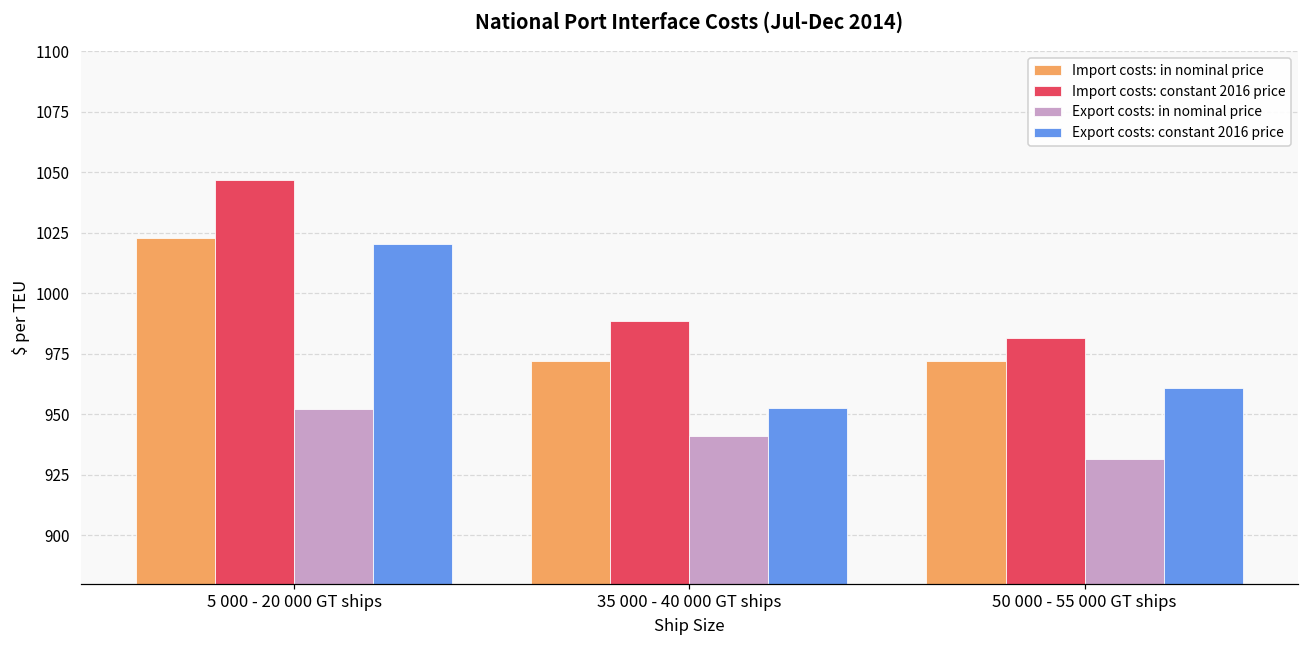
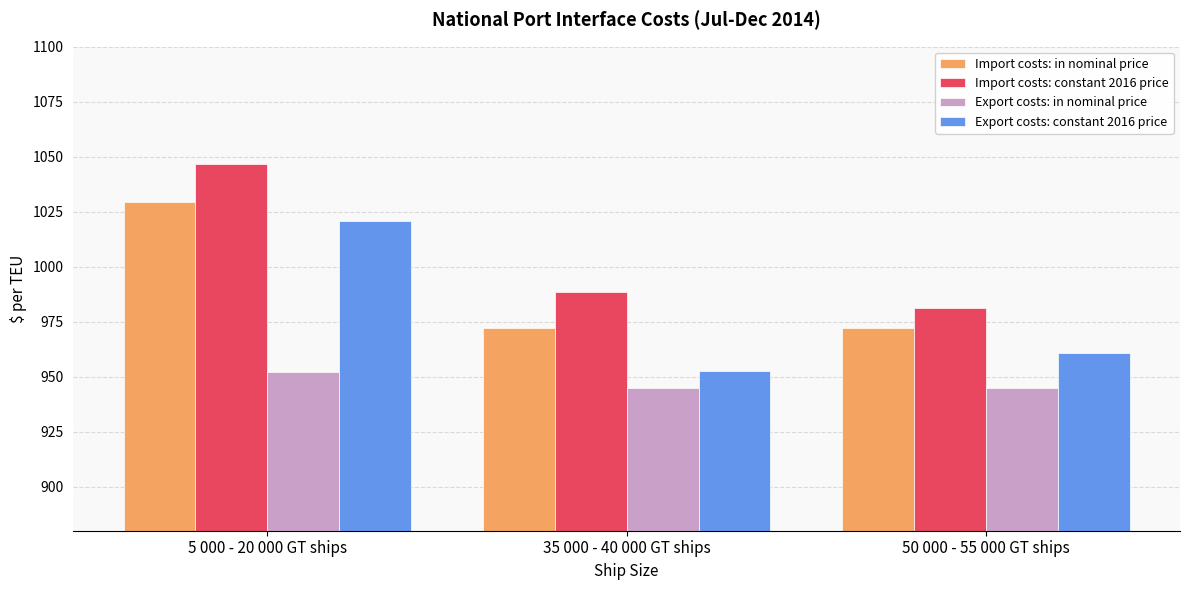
Import costs: in nominal price, 5 000 - 20 000 GT ships: 1023 -> 1029
Export costs: in nominal price, 35 000 - 40 000 GT ships: 941 -> 945
Export costs: in nominal price, 50 000 - 55 000 GT ships: 932 -> 945
